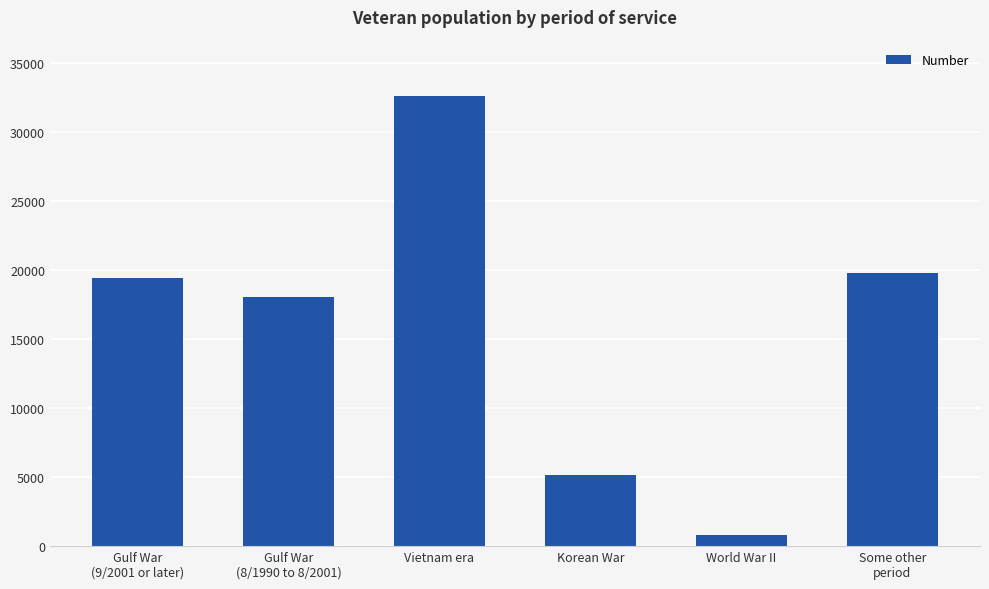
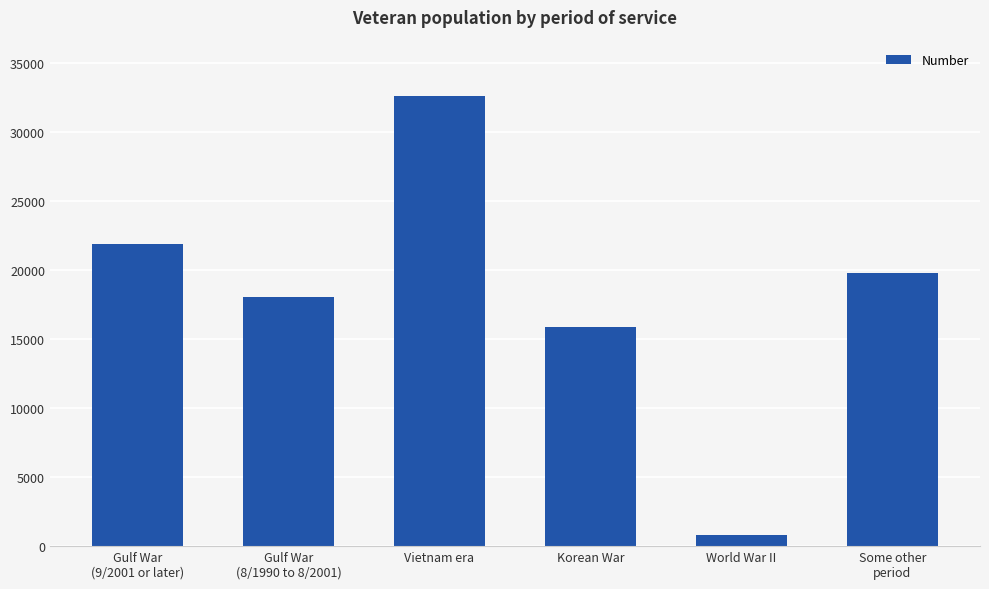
Gulf War (9/2001 or later): 19500 -> 21900
Korean War: 5200 -> 15900
